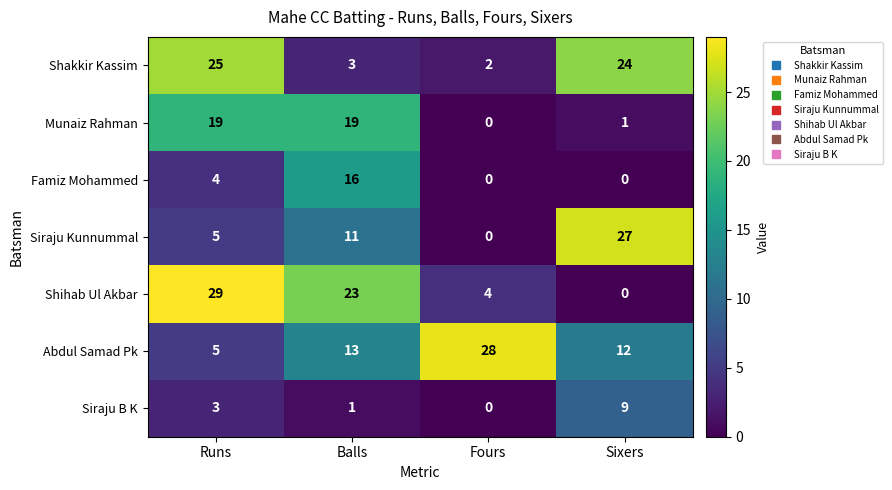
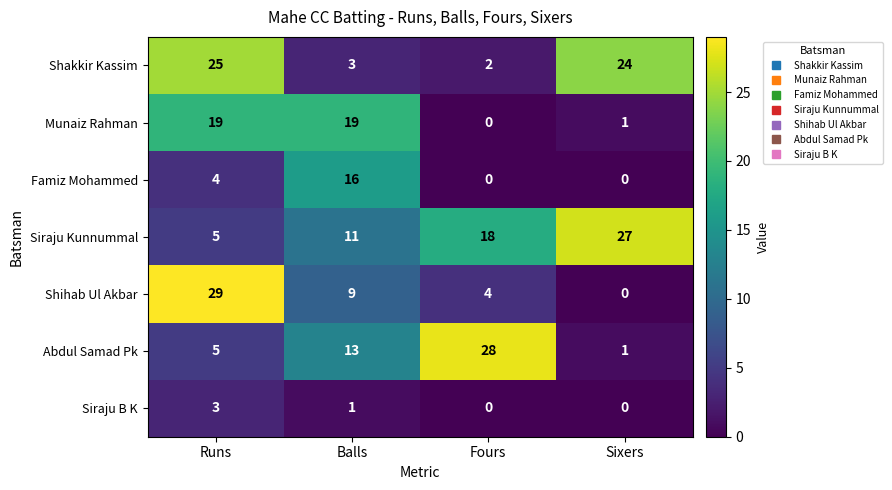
Siraju Kunnummal, Fours: 0 -> 18
Shihab Ul Akbar, Balls: 23 -> 9
Abdul Samad Pk, Sixers: 12 -> 1
Siraju B K, Sixers: 9 -> 0
